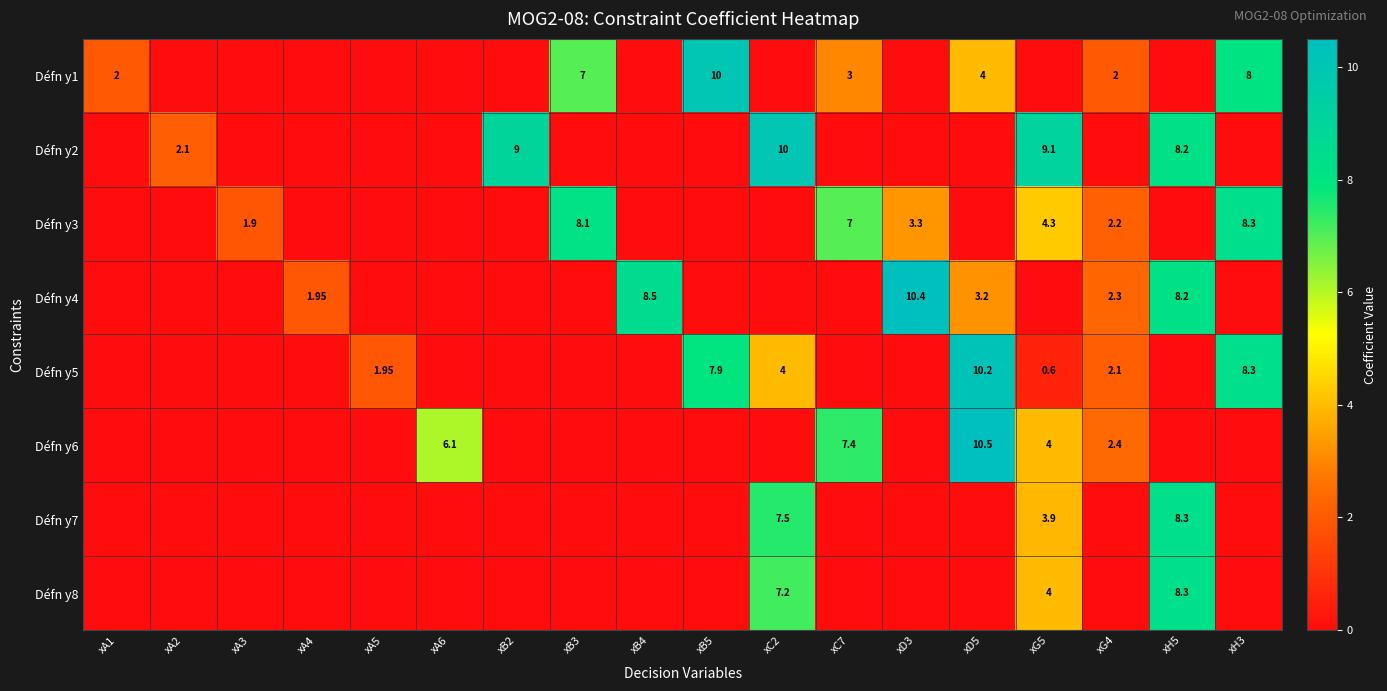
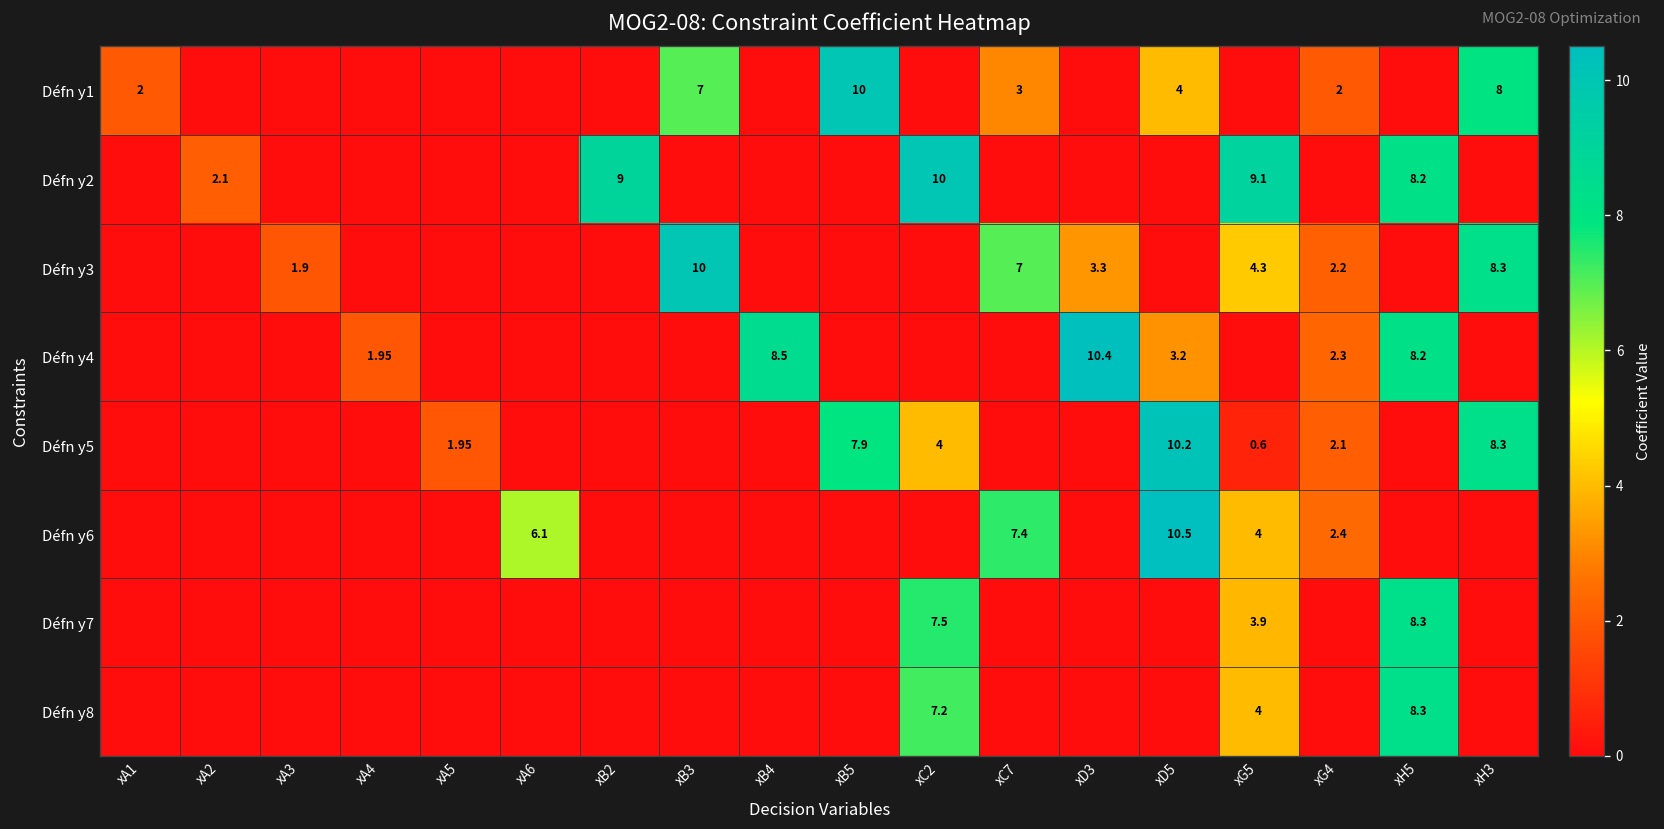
Défn y3, xB3: 8.1 -> 10
